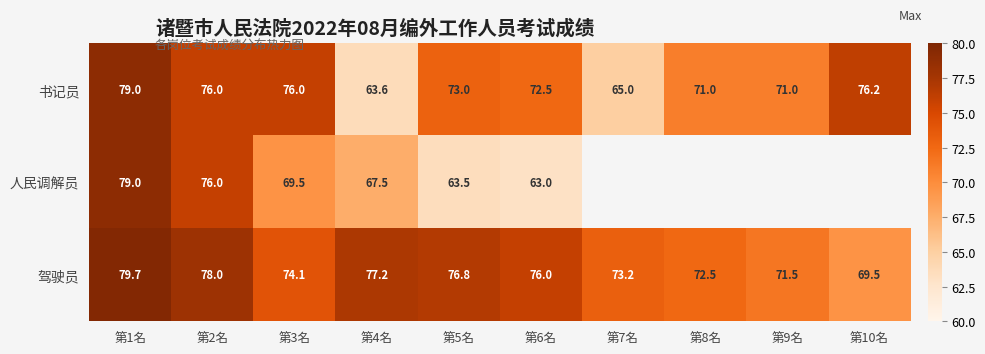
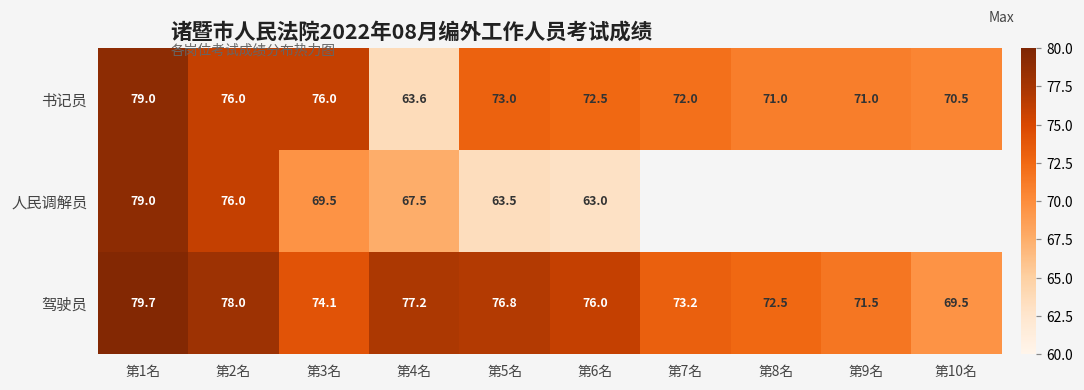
书记员, 第7名: 65.0 -> 72.0
书记员, 第10名: 76.2 -> 70.5
